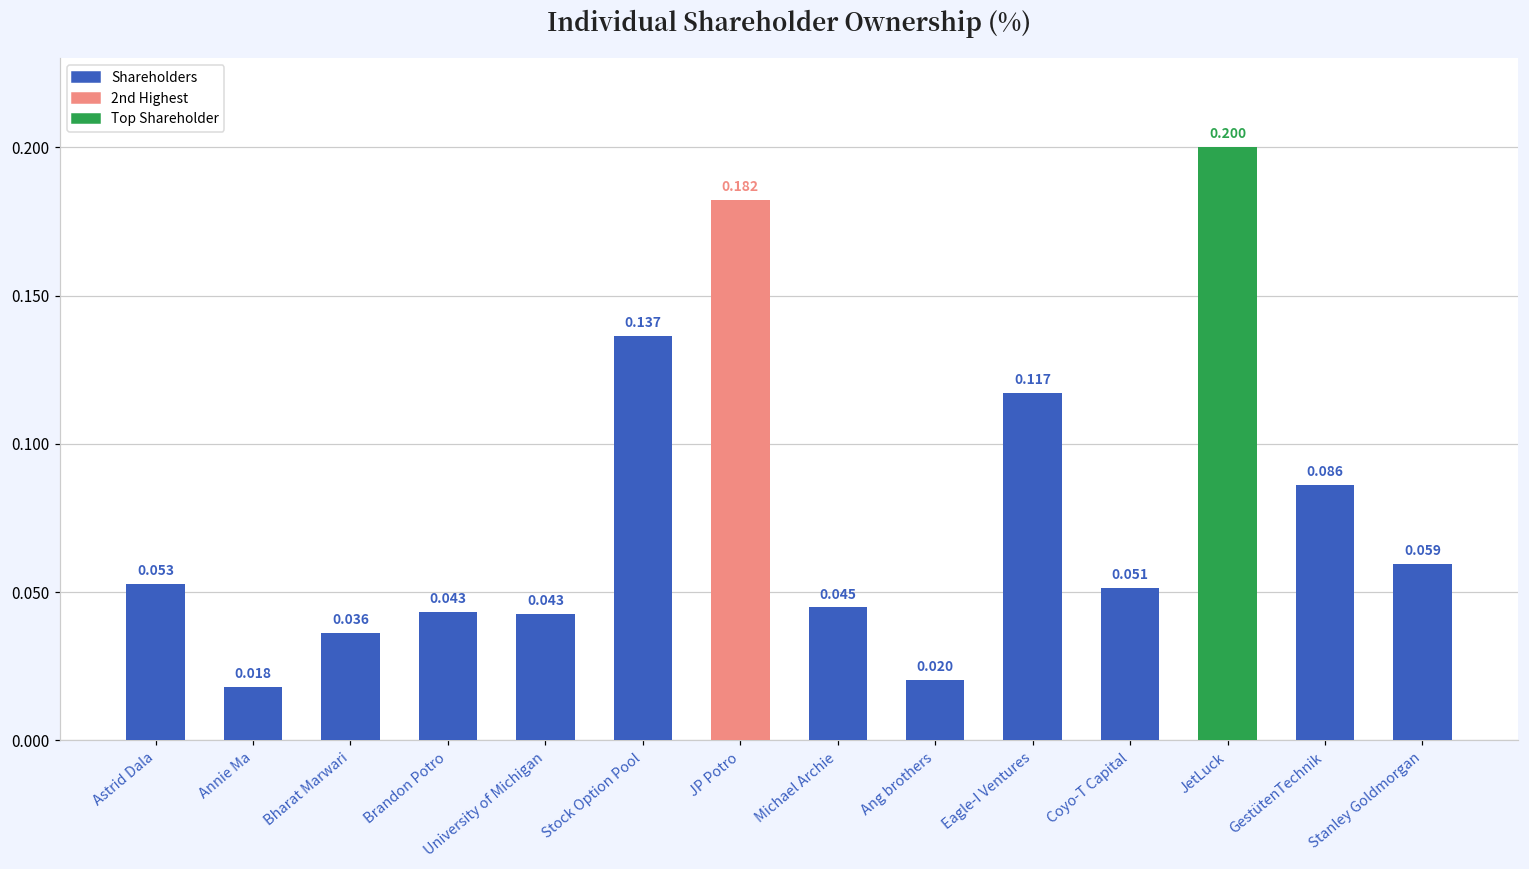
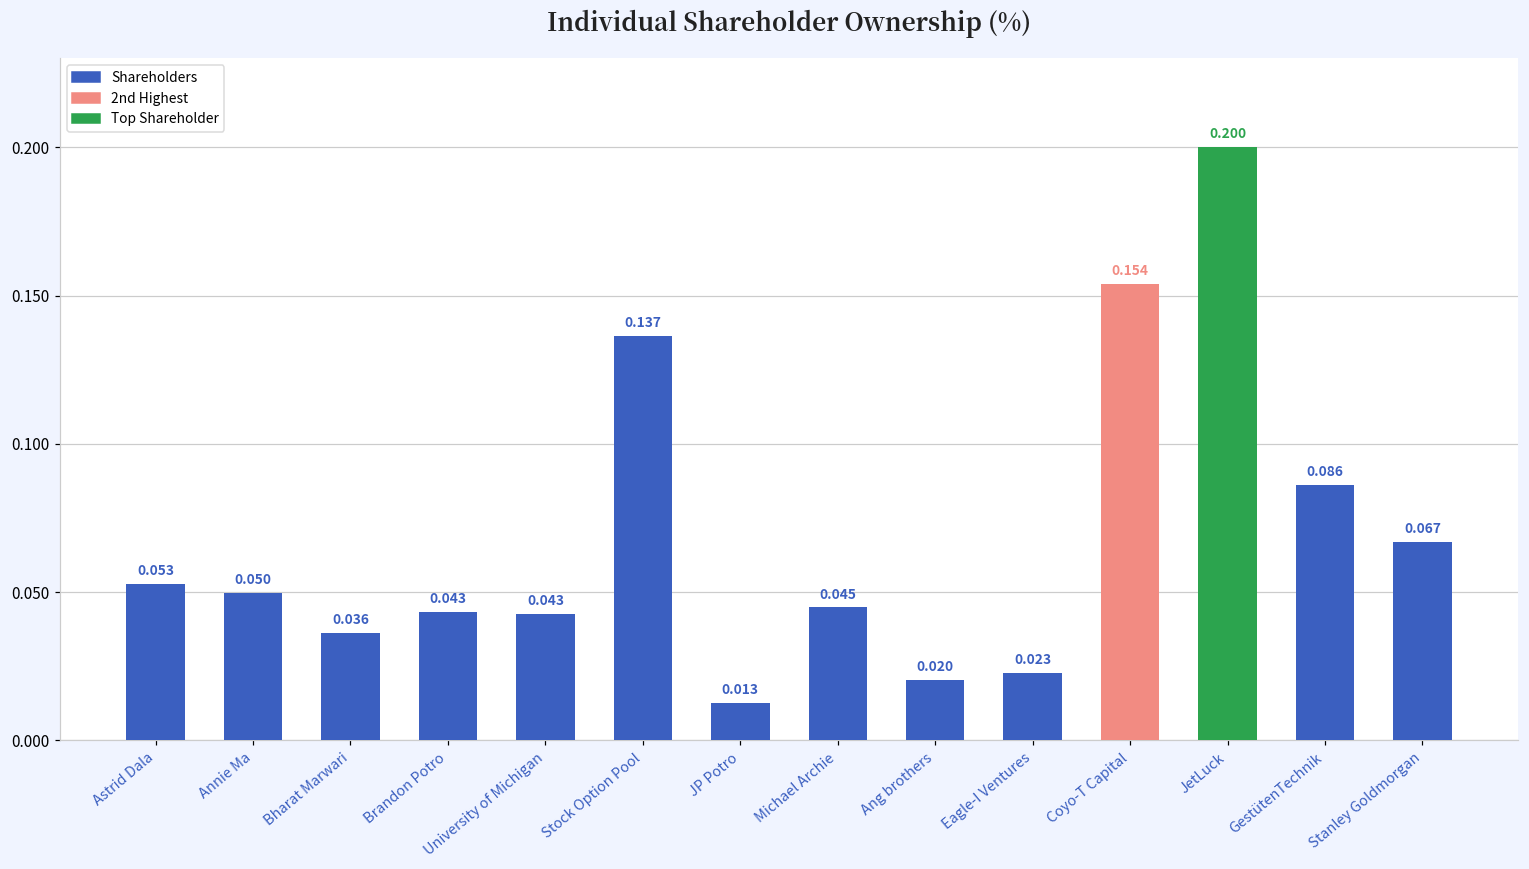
Annie Ma: 0.018 -> 0.050
JP Potro: 0.182 -> 0.013
Eagle-I Ventures: 0.117 -> 0.023
Coyo-T Capital: 0.051 -> 0.154
Stanley Goldmorgan: 0.059 -> 0.067
